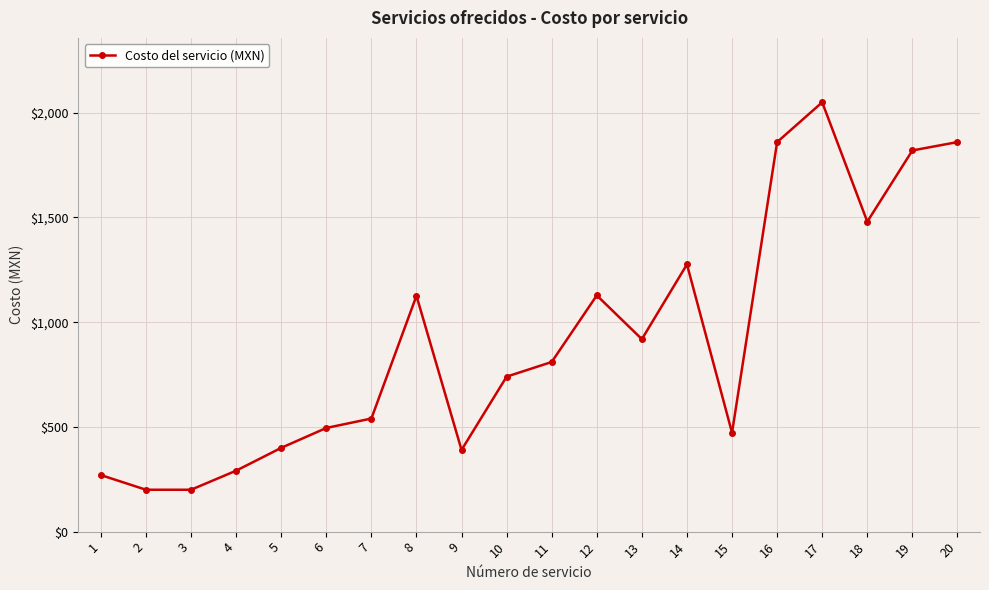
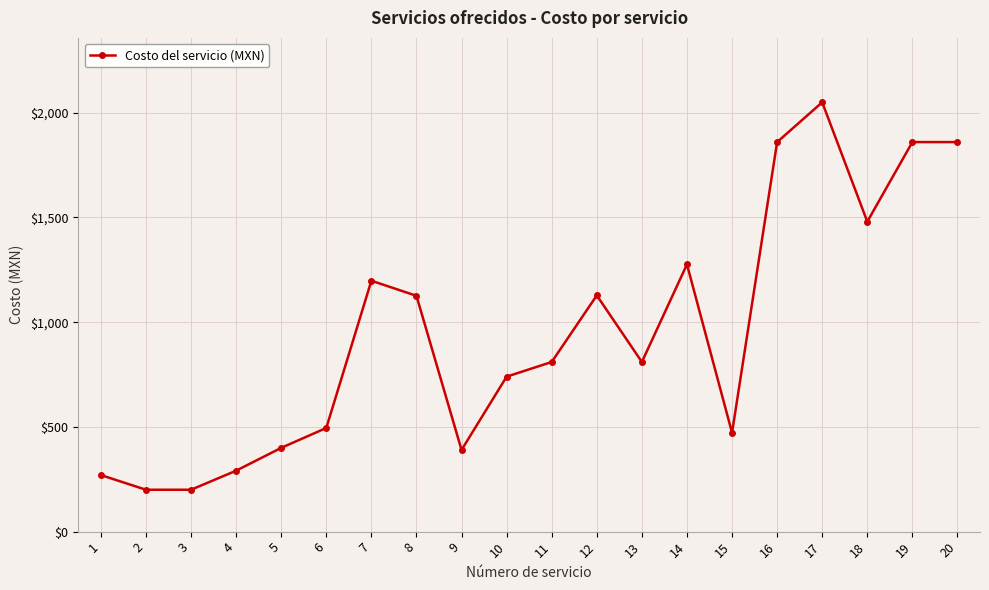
7: $540 -> $1,200
13: $920 -> $810
19: $1,820 -> $1,860
